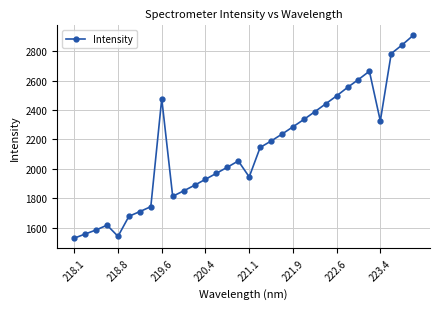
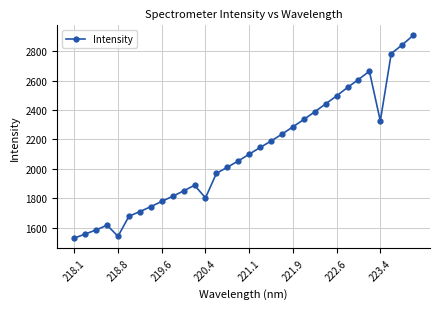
219.6: 2480 -> 1780
220.4: 1930 -> 1800
221.1: 1940 -> 2100
